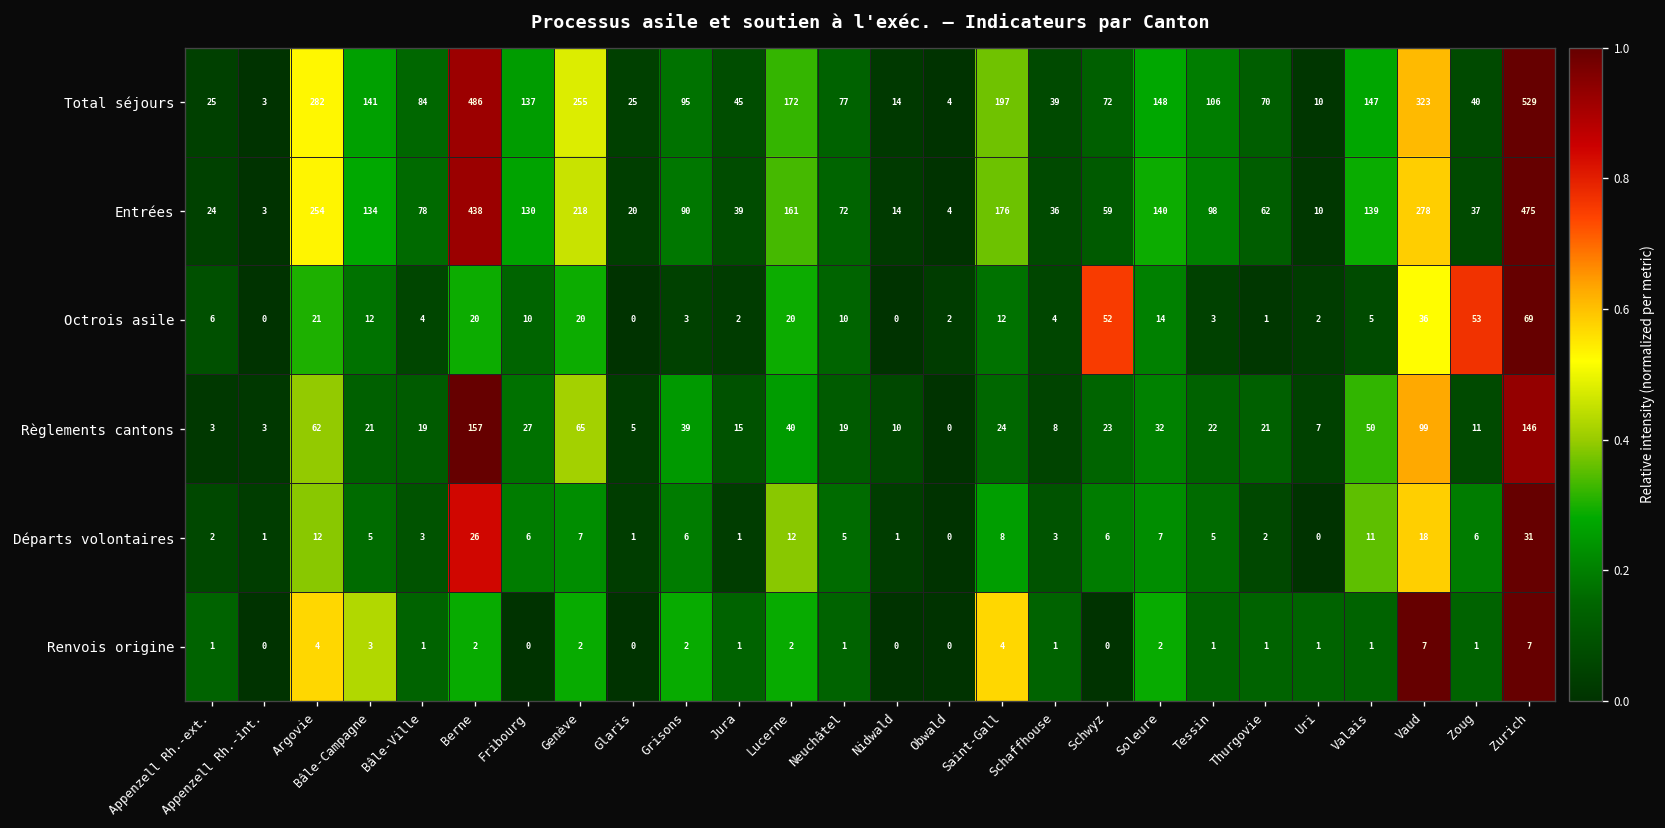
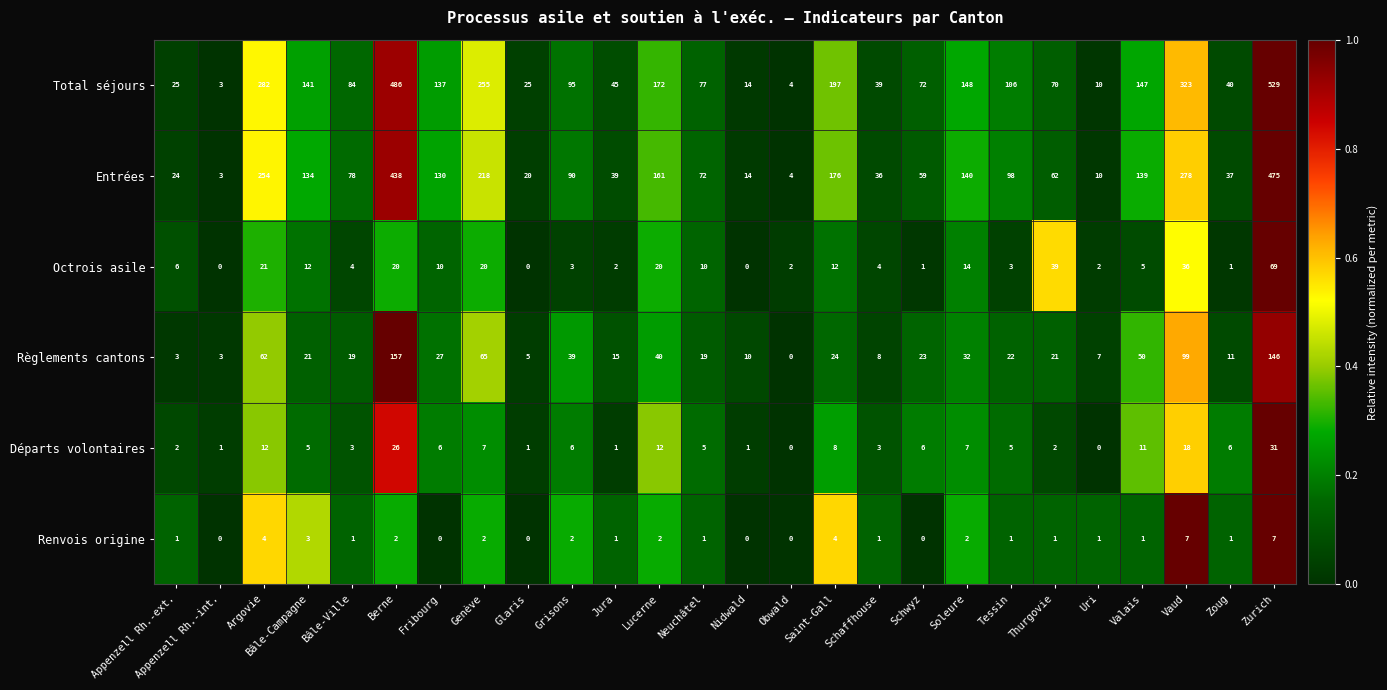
Octrois asile, Schwyz: 52 -> 1
Octrois asile, Thurgovie: 1 -> 39
Octrois asile, Zoug: 53 -> 1
